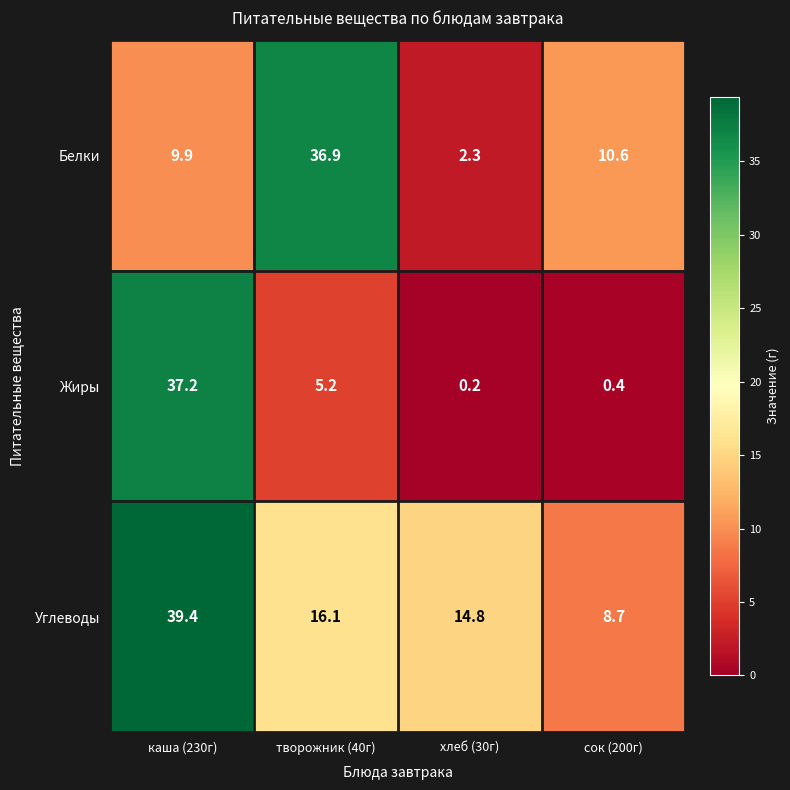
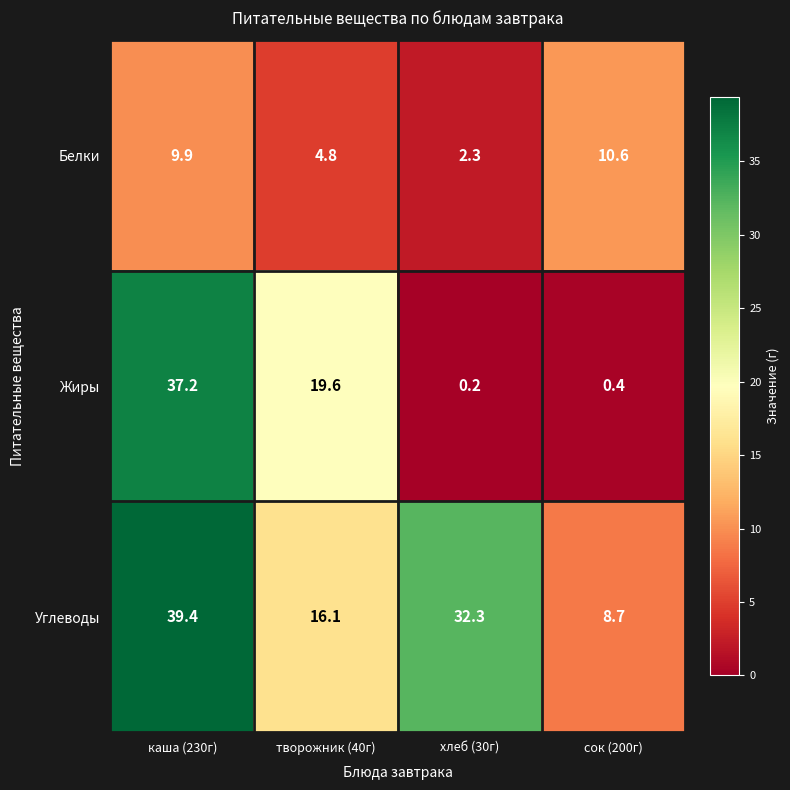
Белки, творожник (40г): 36.9 -> 4.8
Жиры, творожник (40г): 5.2 -> 19.6
Углеводы, хлеб (30г): 14.8 -> 32.3
